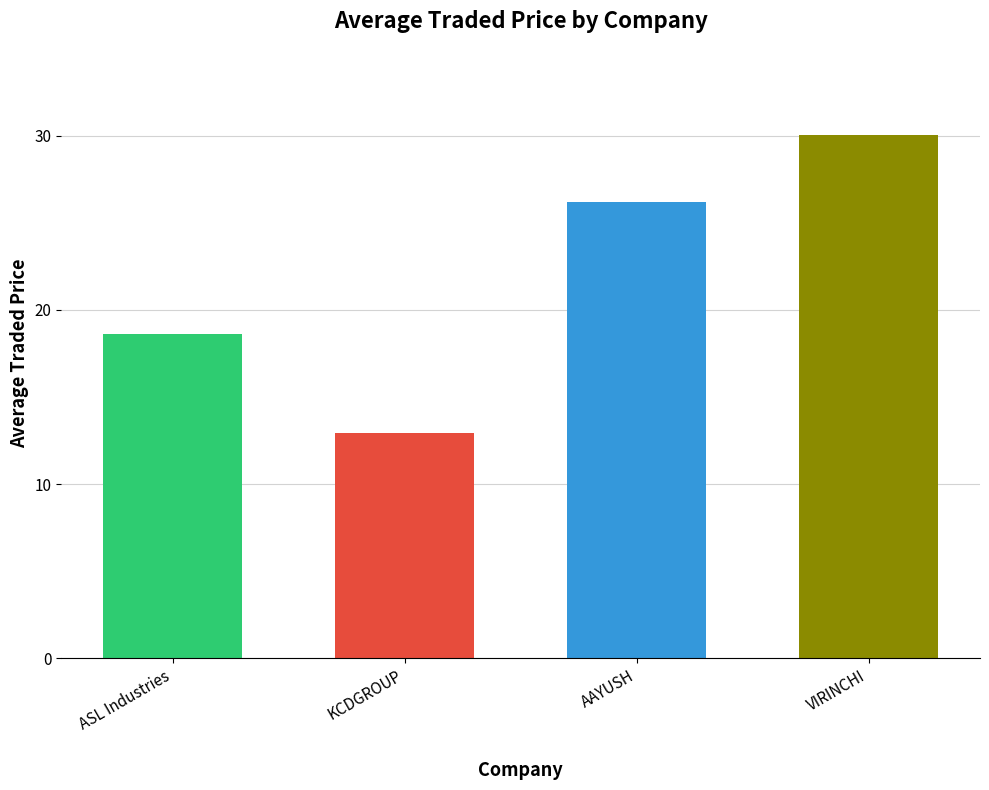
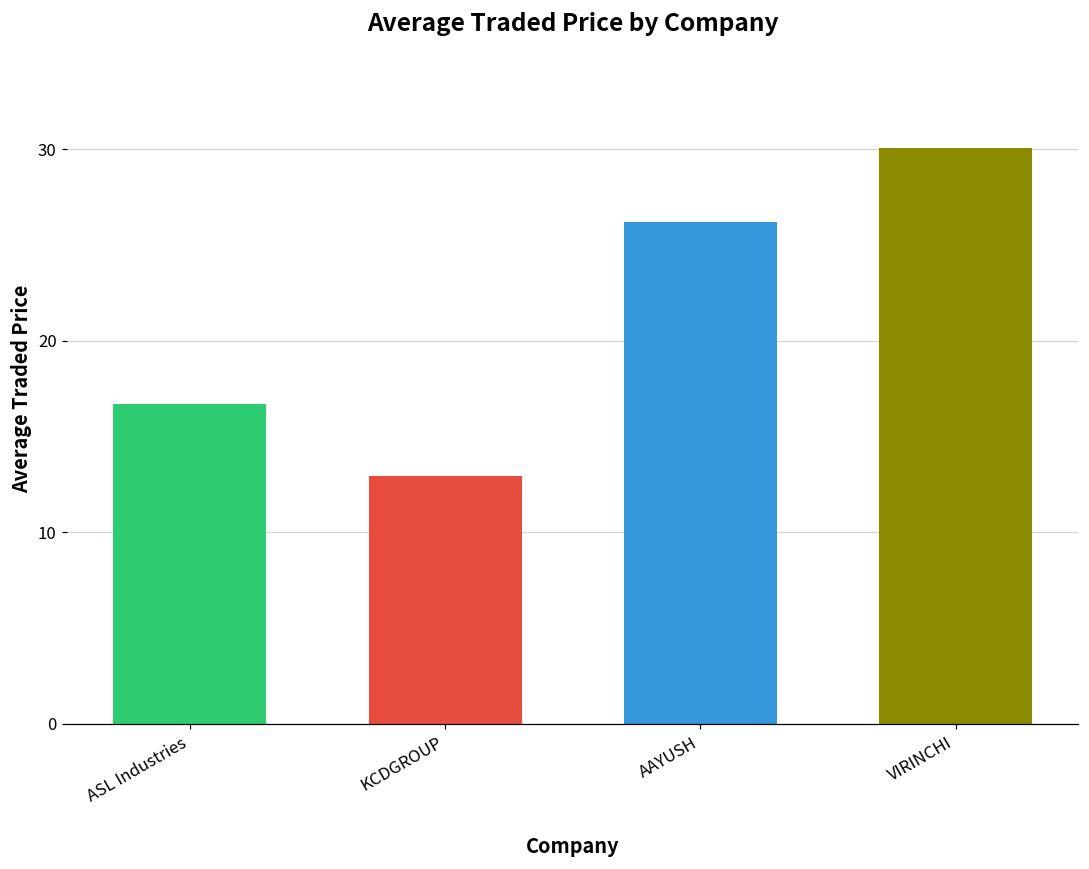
ASL Industries: 18.6 -> 16.7
